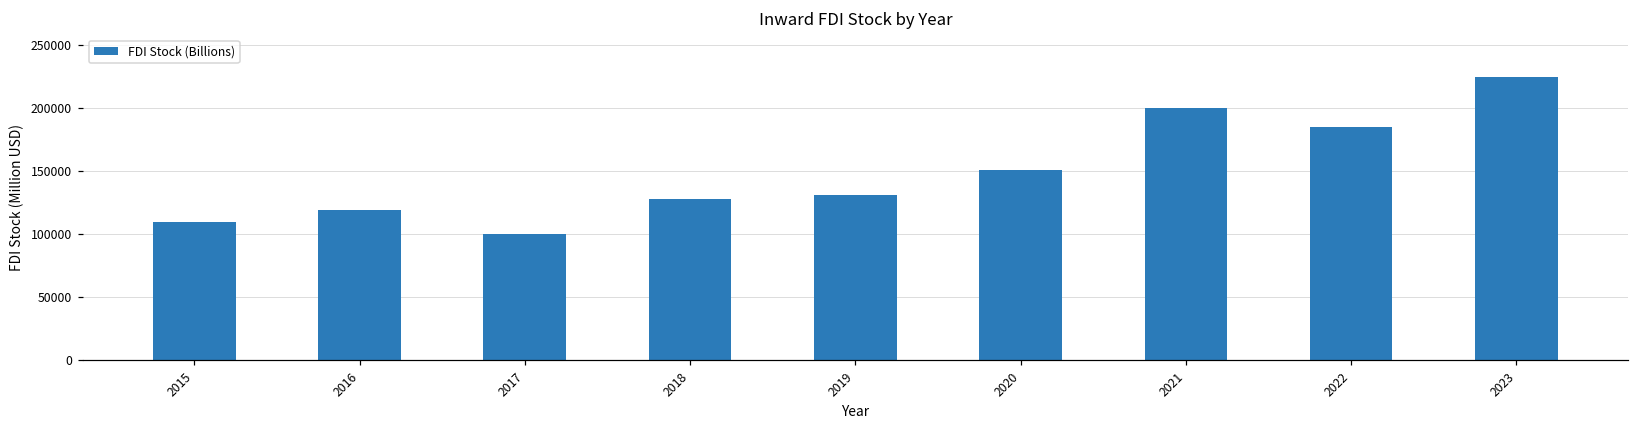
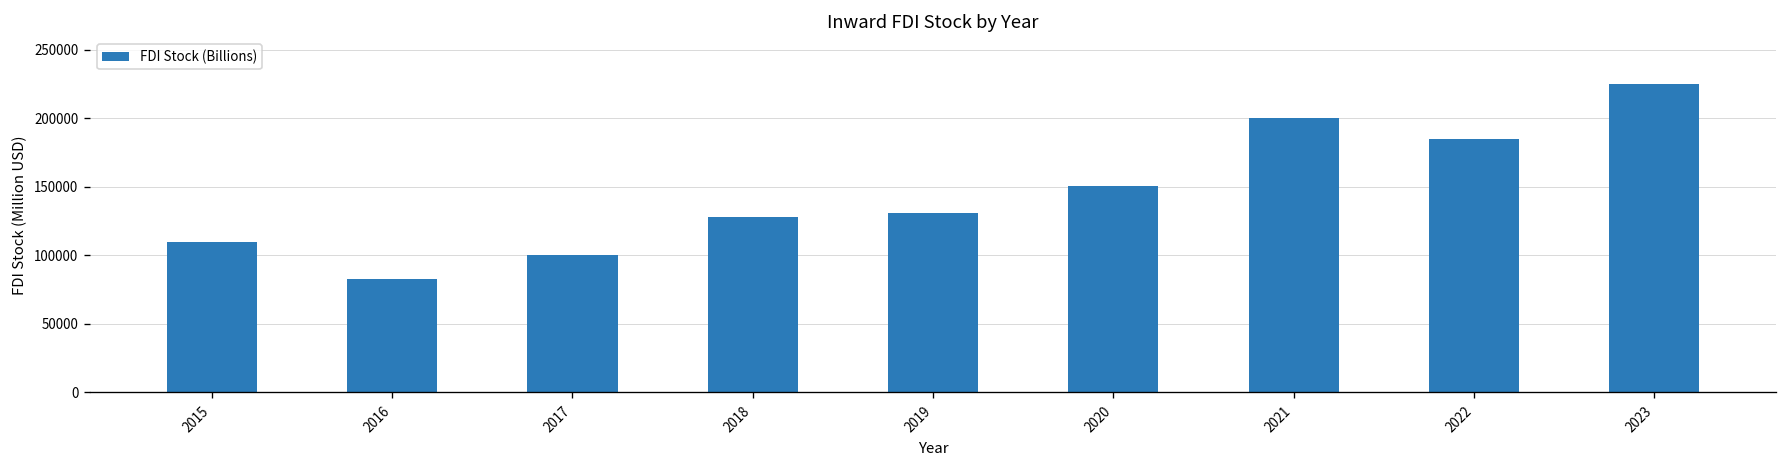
2016: 119000 -> 83000
